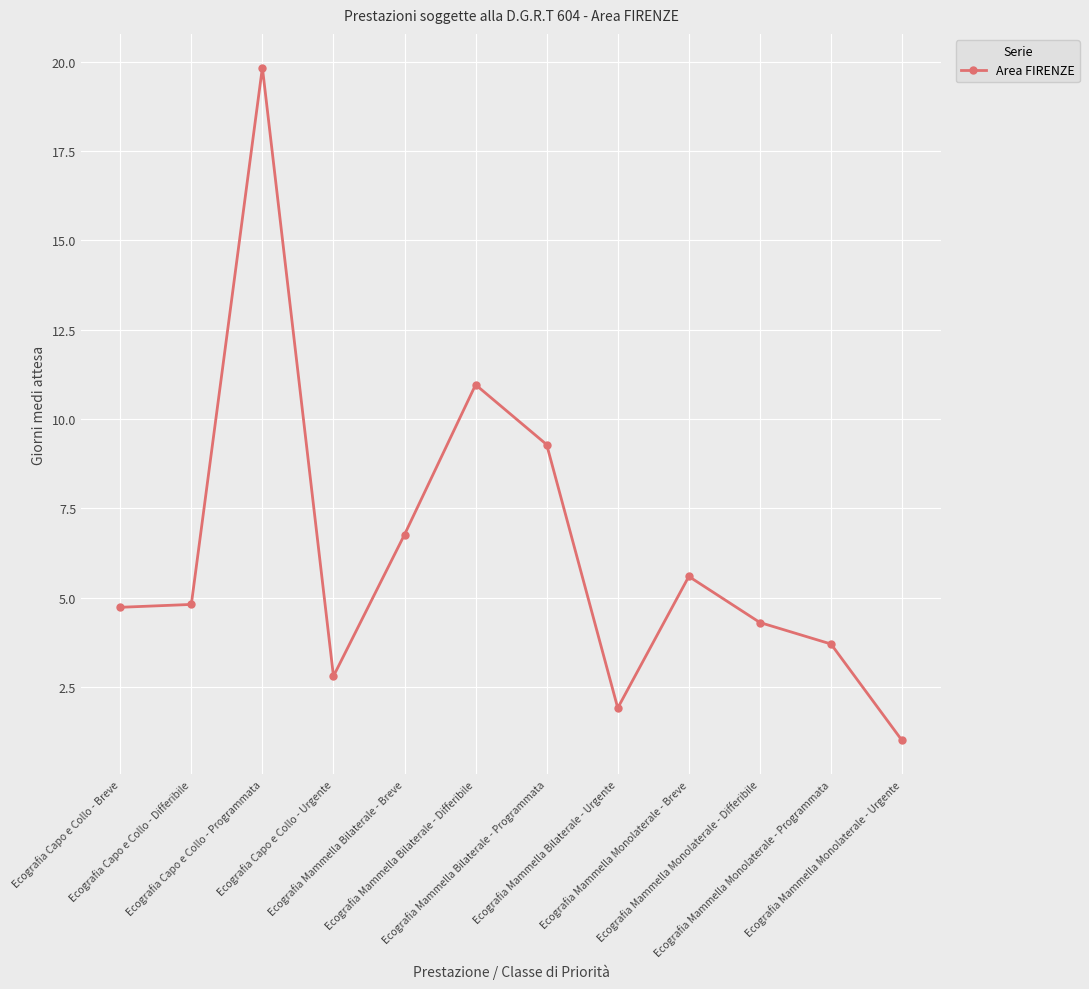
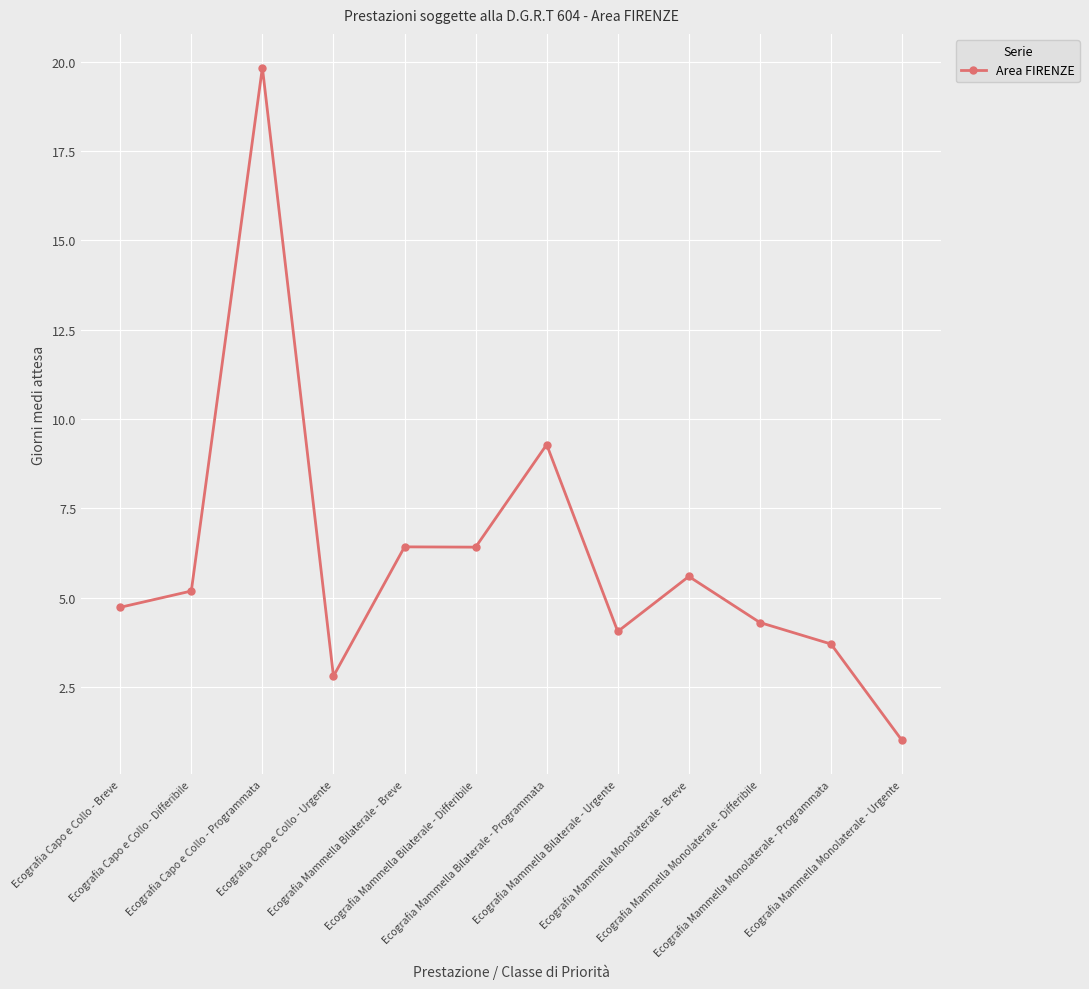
Ecografia Capo e Collo - Differibile: 4.8 -> 5.2
Ecografia Mammella Bilaterale - Breve: 6.8 -> 6.4
Ecografia Mammella Bilaterale - Differibile: 11.0 -> 6.4
Ecografia Mammella Bilaterale - Urgente: 1.9 -> 4.1
